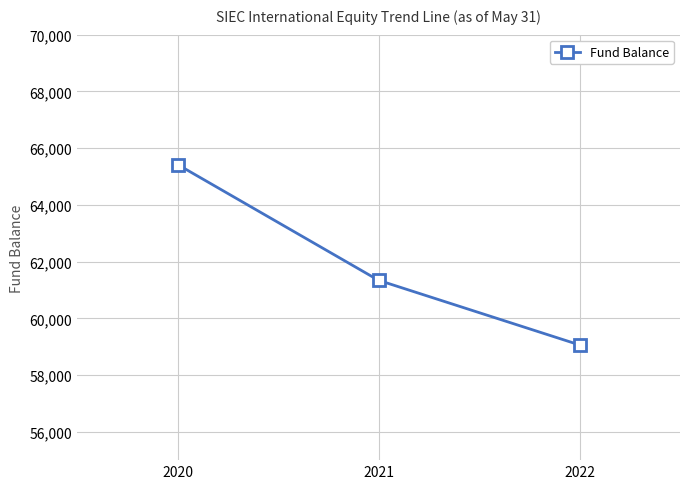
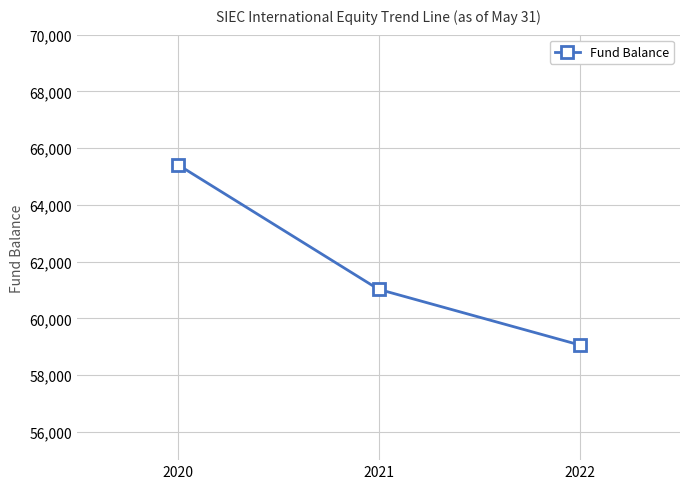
2021: 61,300 -> 61,000
